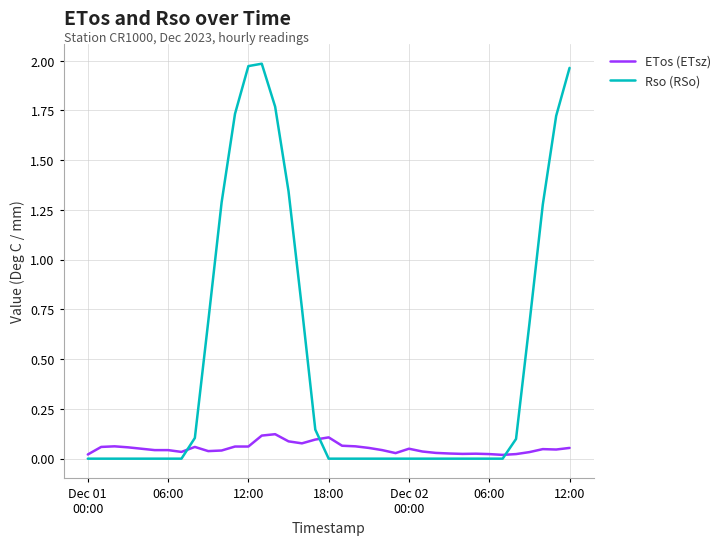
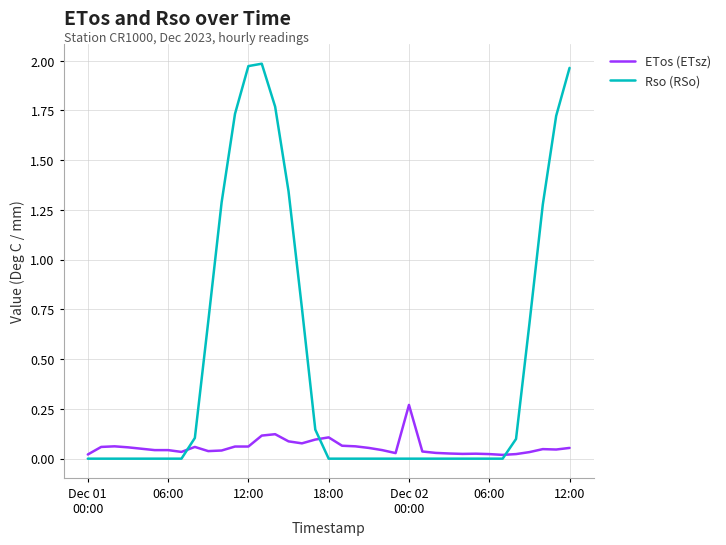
ETos (ETsz), Dec 02 00:00: 0.05 -> 0.27
